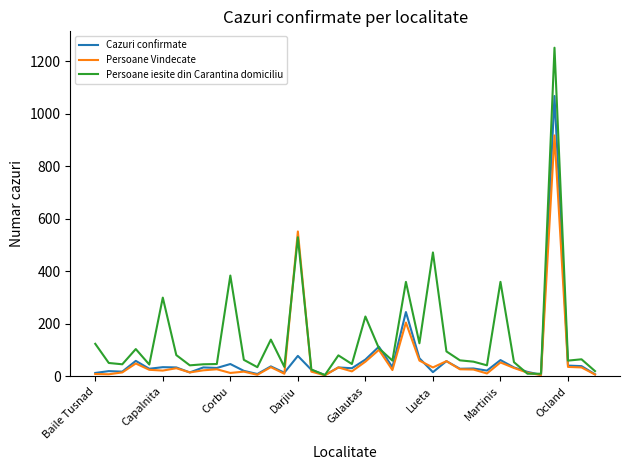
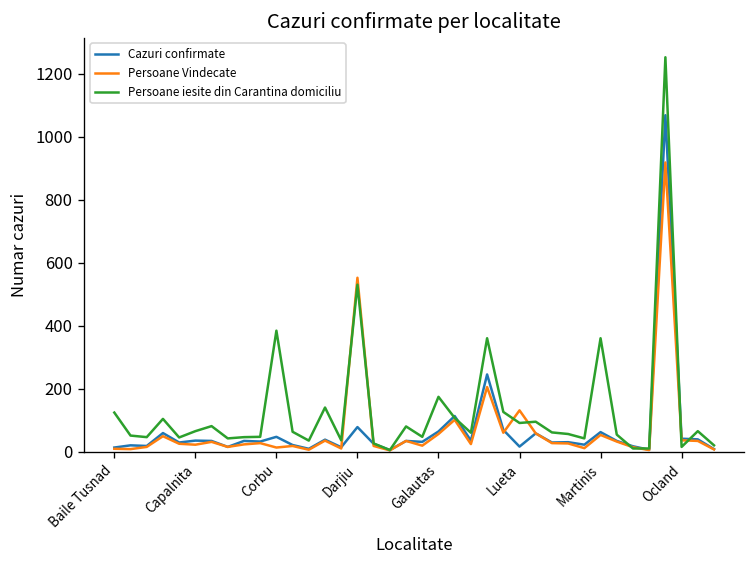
Persoane iesite din Carantina domiciliu, Capalnita: 300 -> 70
Persoane iesite din Carantina domiciliu, Galautas: 230 -> 170
Persoane Vindecate, Lueta: 30 -> 130
Persoane iesite din Carantina domiciliu, Lueta: 470 -> 90
Persoane iesite din Carantina domiciliu, Ocland: 60 -> 20
